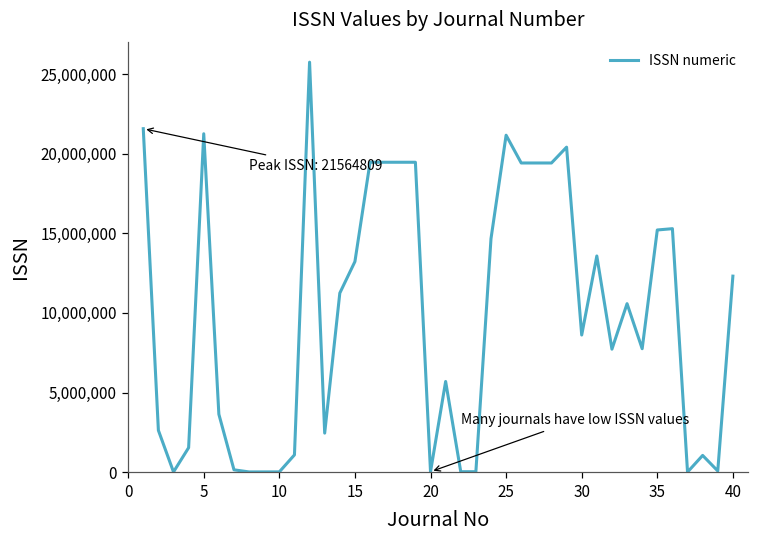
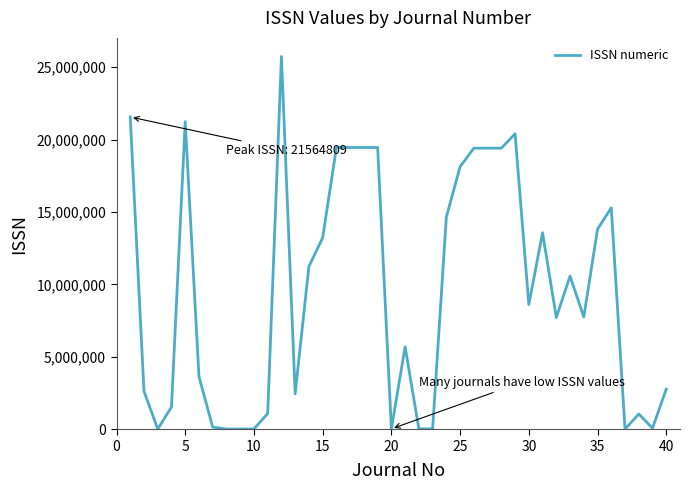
25: 21,200,000 -> 18,100,000
35: 15,200,000 -> 13,800,000
40: 12,300,000 -> 2,800,000
